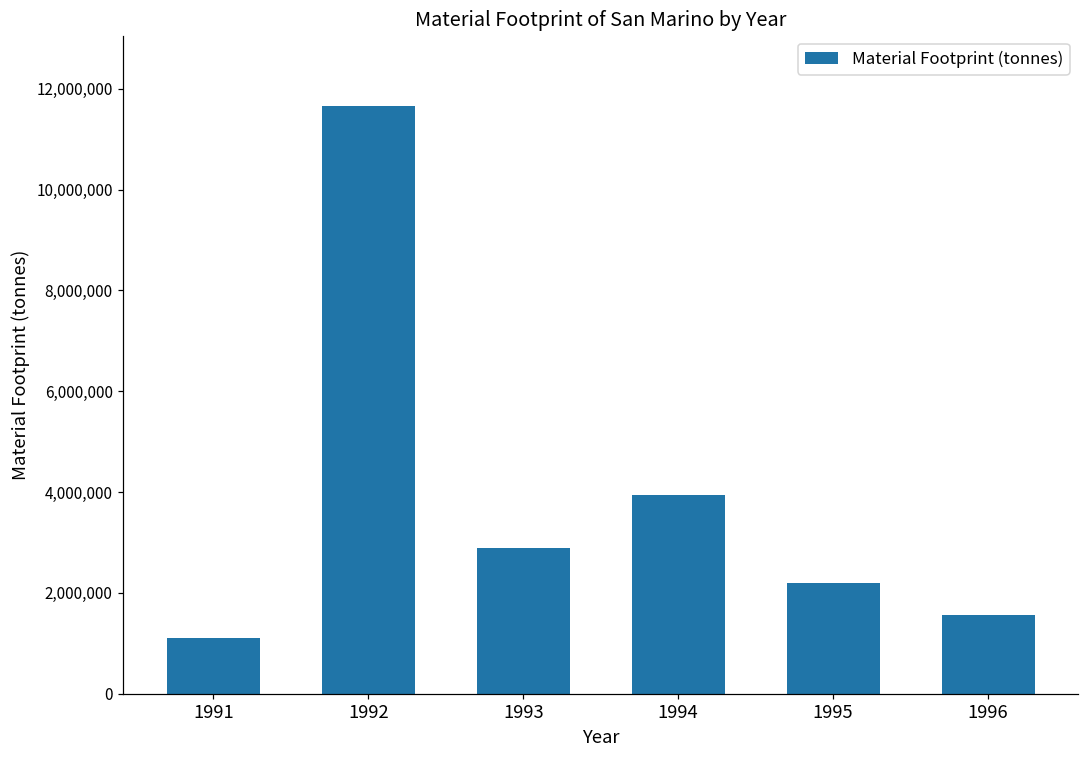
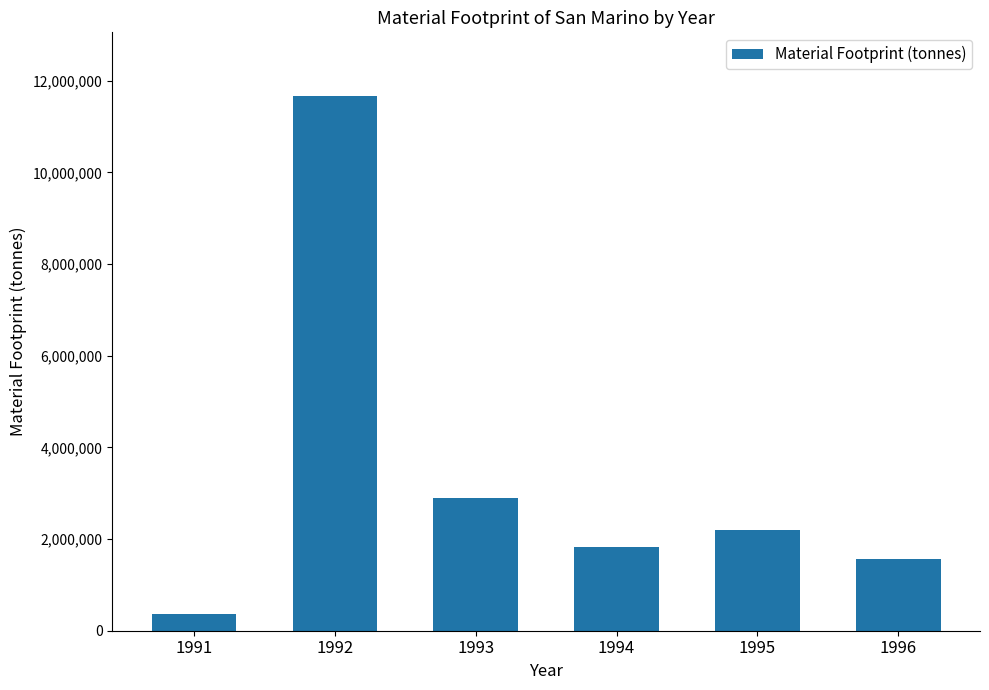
1991: 1,100,000 -> 400,000
1994: 3,900,000 -> 1,800,000
